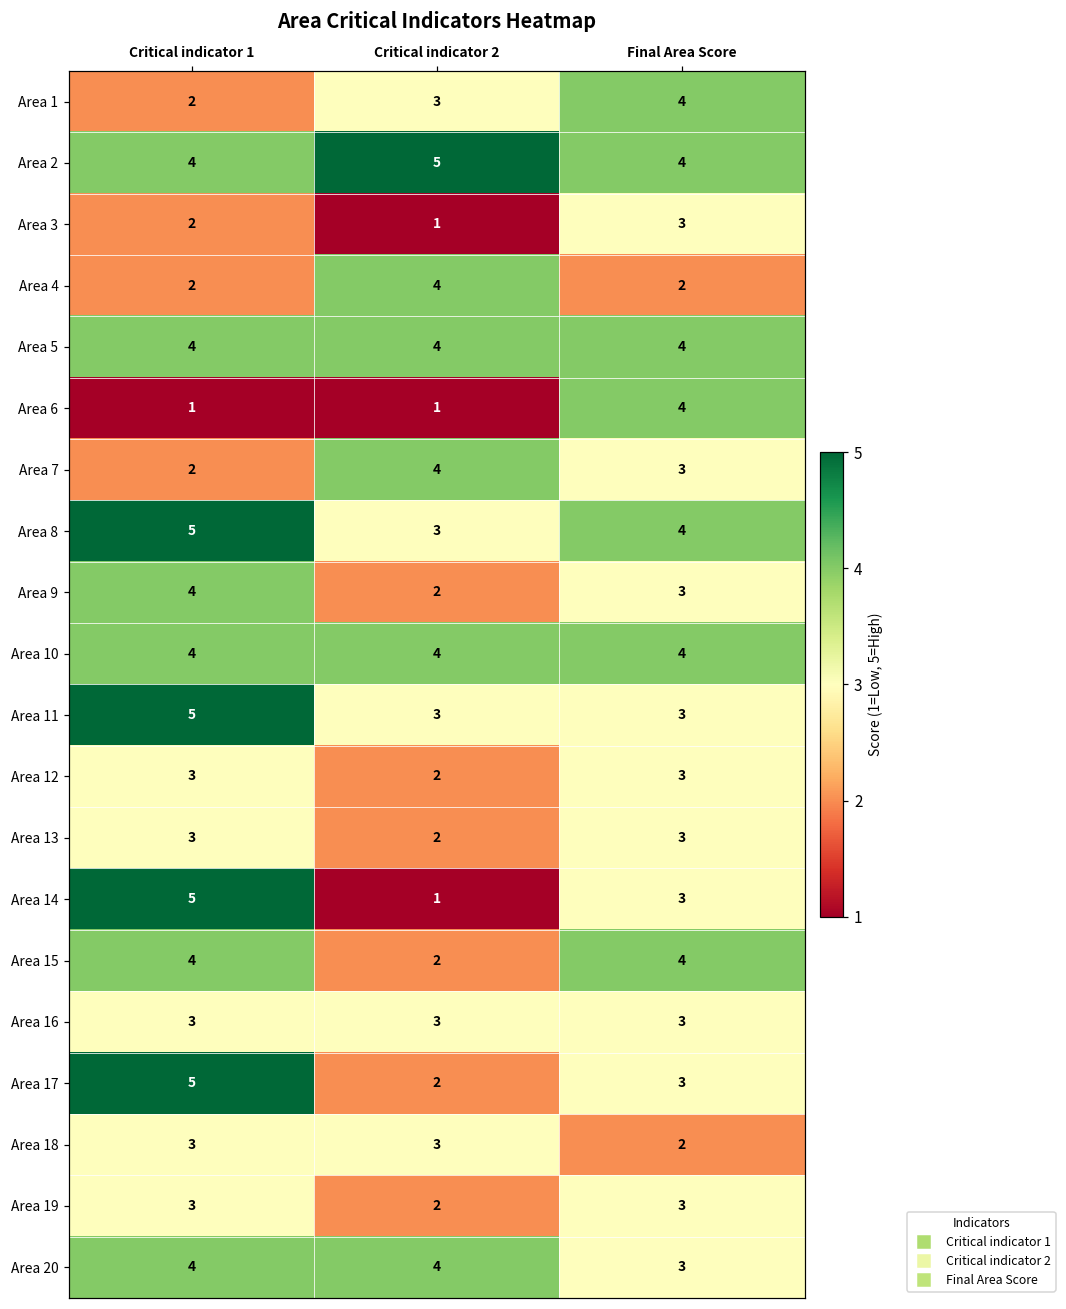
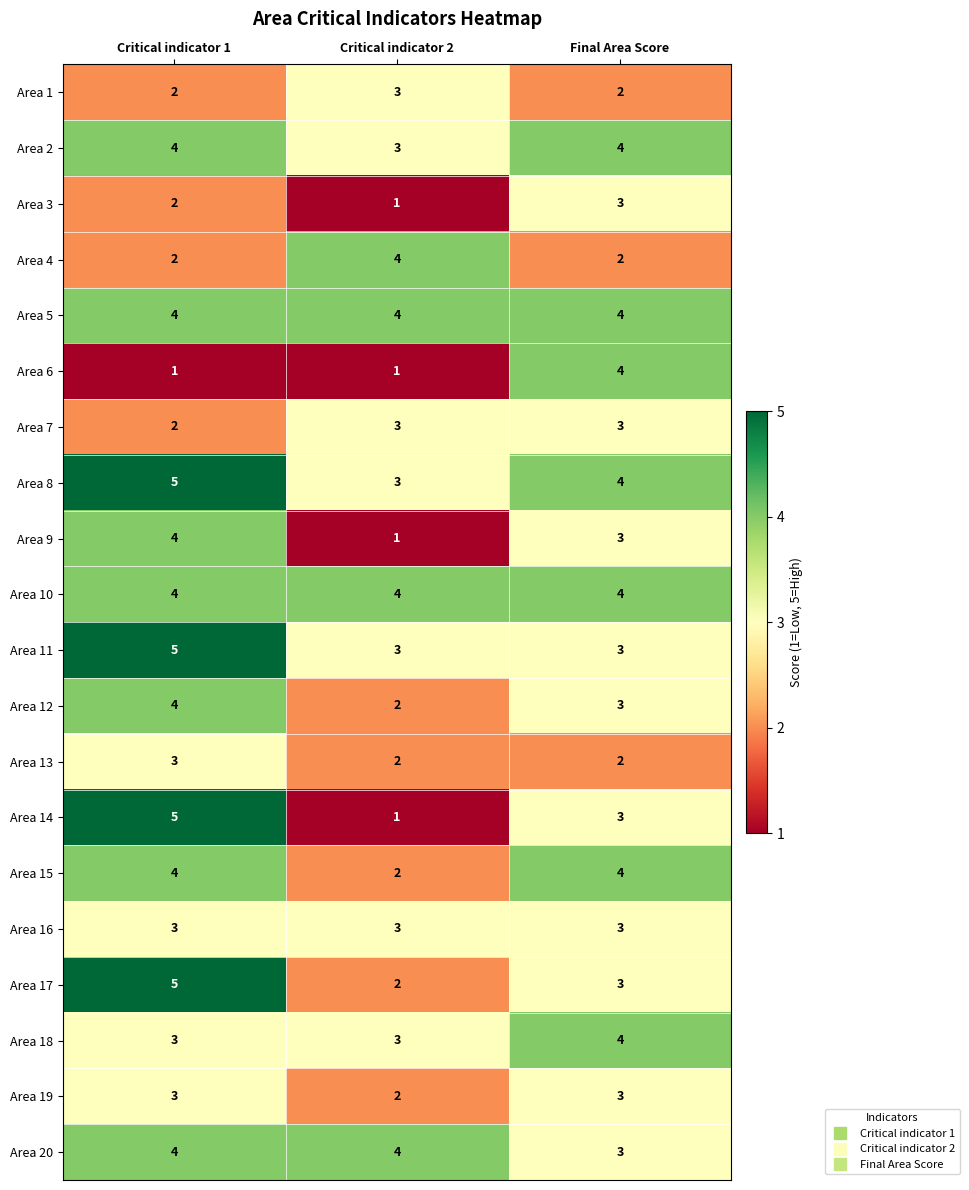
Area 1, Final Area Score: 4 -> 2
Area 2, Critical indicator 2: 5 -> 3
Area 7, Critical indicator 2: 4 -> 3
Area 9, Critical indicator 2: 2 -> 1
Area 12, Critical indicator 1: 3 -> 4
Area 13, Final Area Score: 3 -> 2
Area 18, Final Area Score: 2 -> 4
